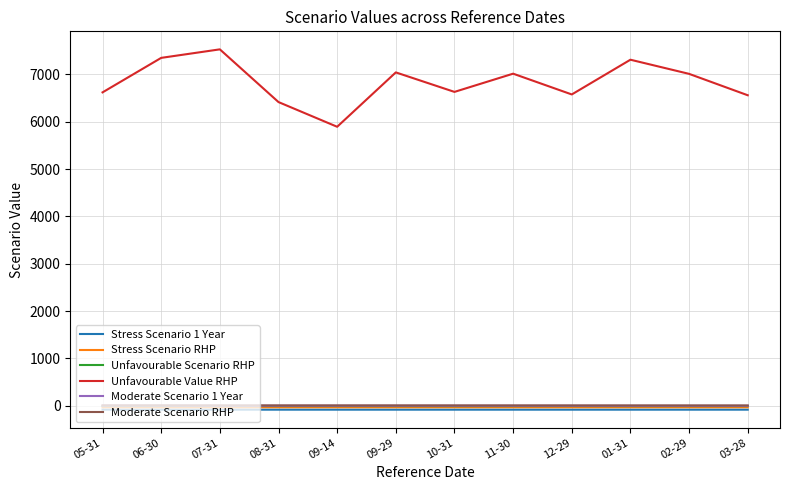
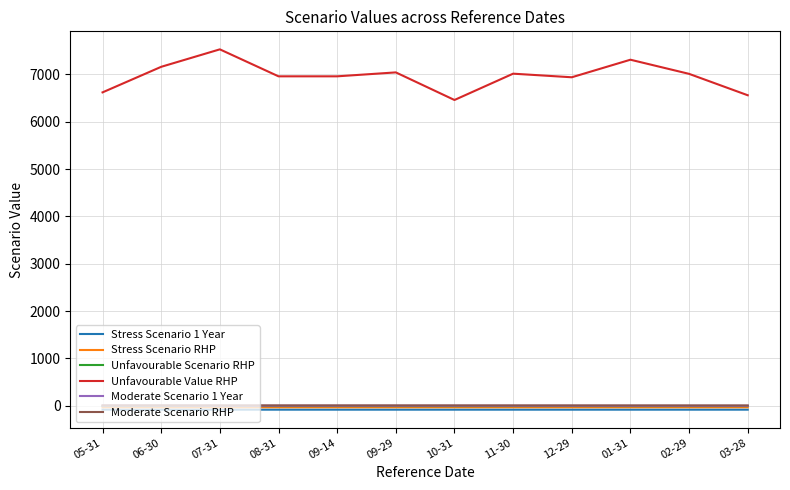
Unfavourable Value RHP, 06-30: 7400 -> 7200
Unfavourable Value RHP, 08-31: 6400 -> 7000
Unfavourable Value RHP, 09-14: 5900 -> 7000
Unfavourable Value RHP, 10-31: 6600 -> 6500
Unfavourable Value RHP, 12-29: 6600 -> 6900
